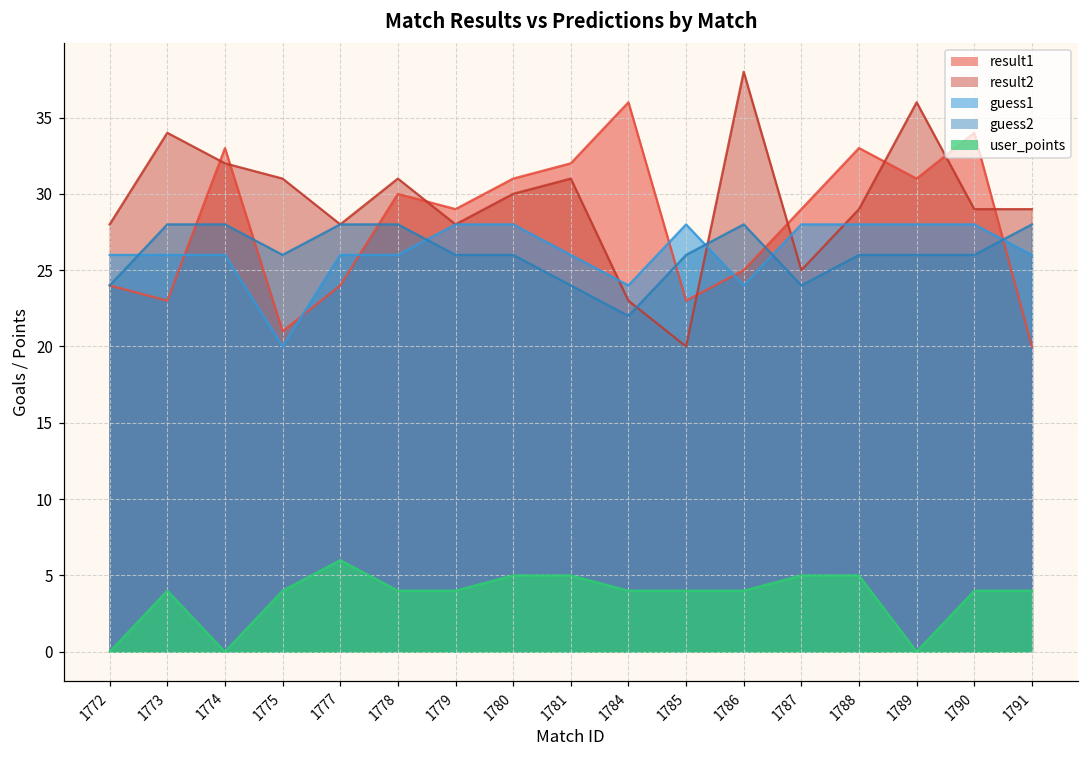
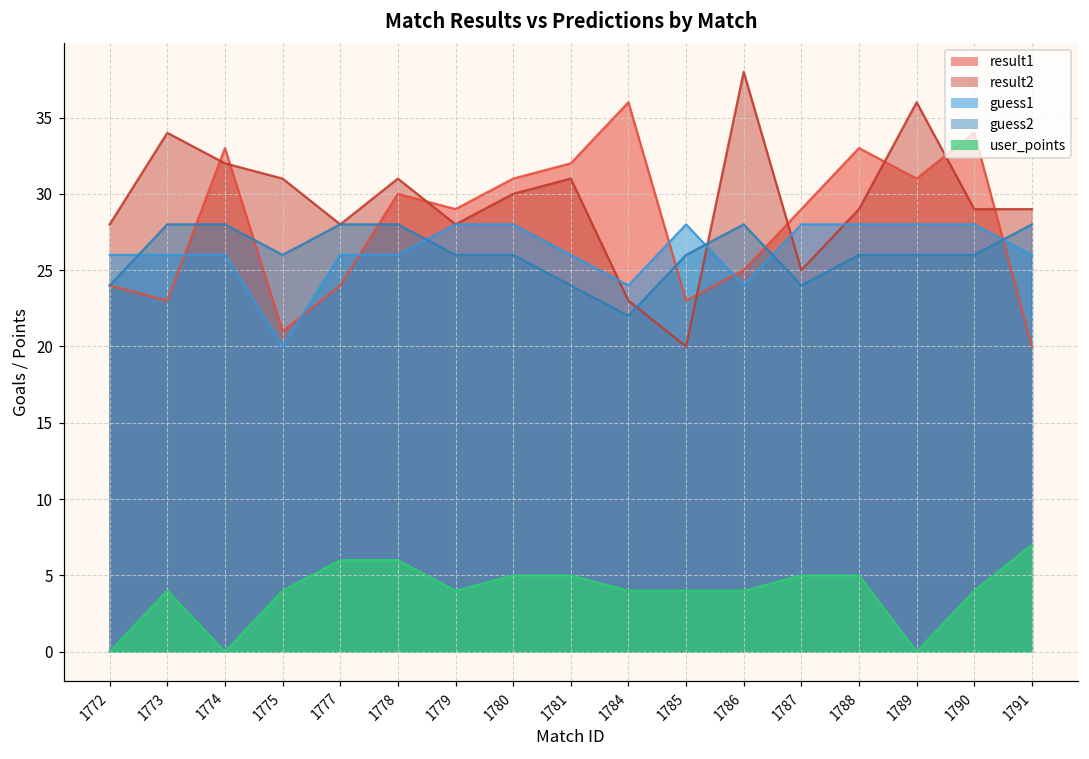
user_points, 1778: 4 -> 6
user_points, 1791: 4 -> 7
